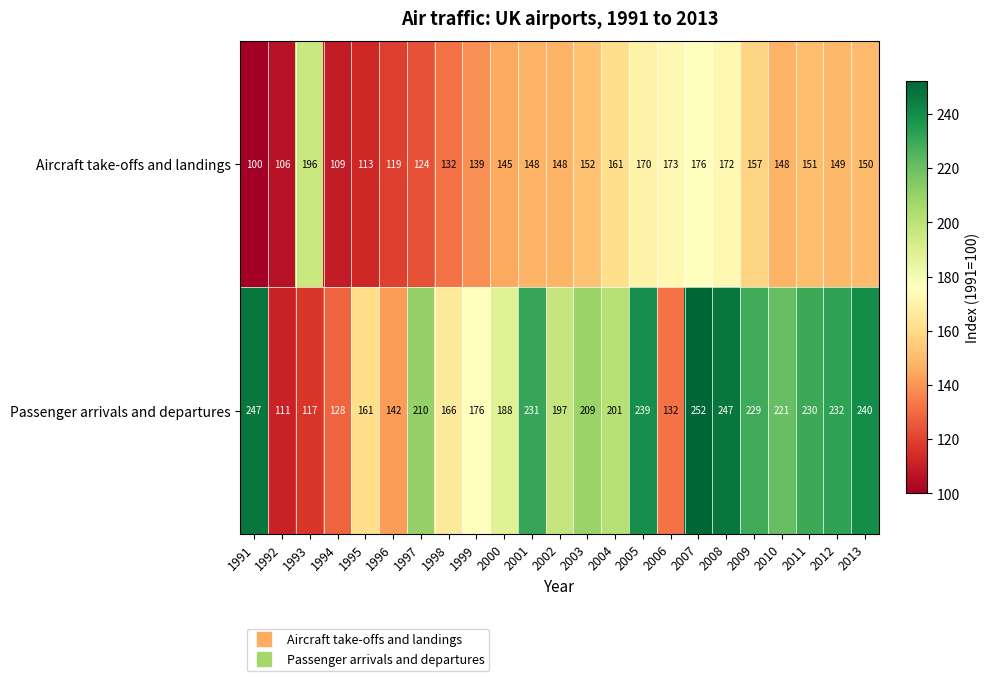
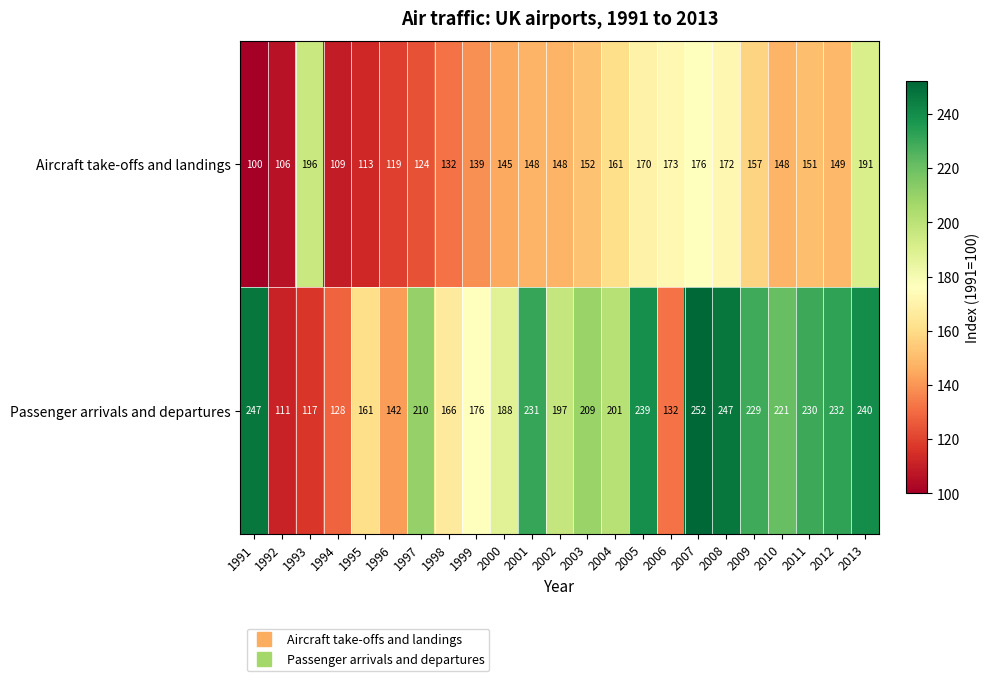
Aircraft take-offs and landings, 2013: 150 -> 191
